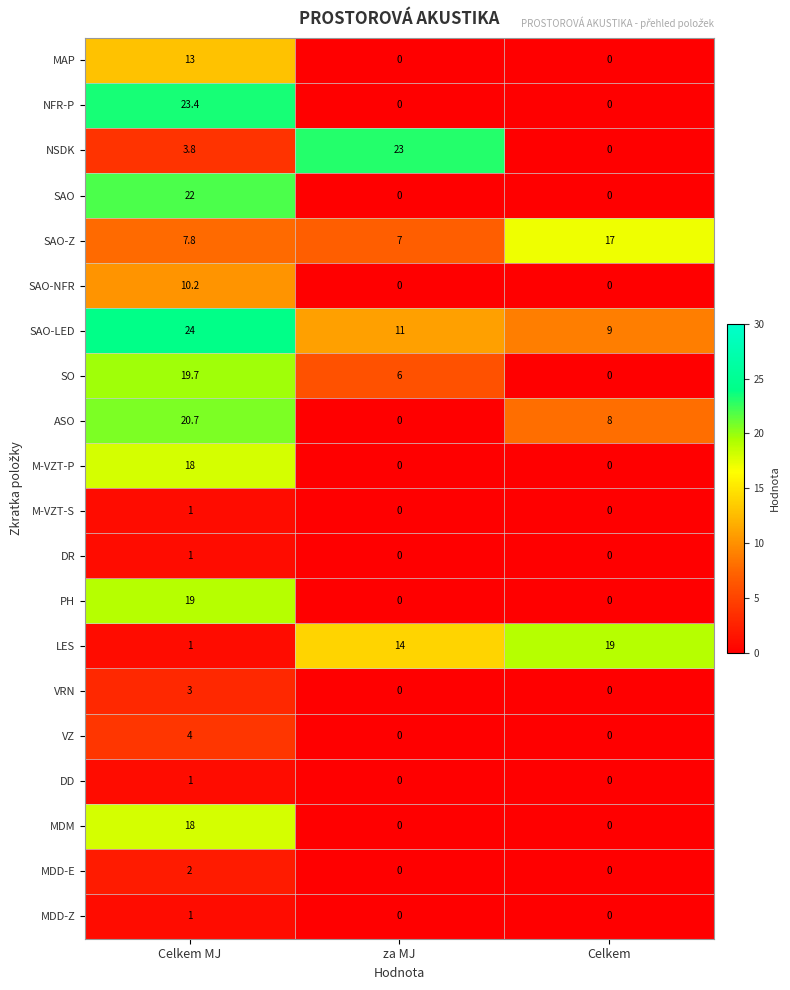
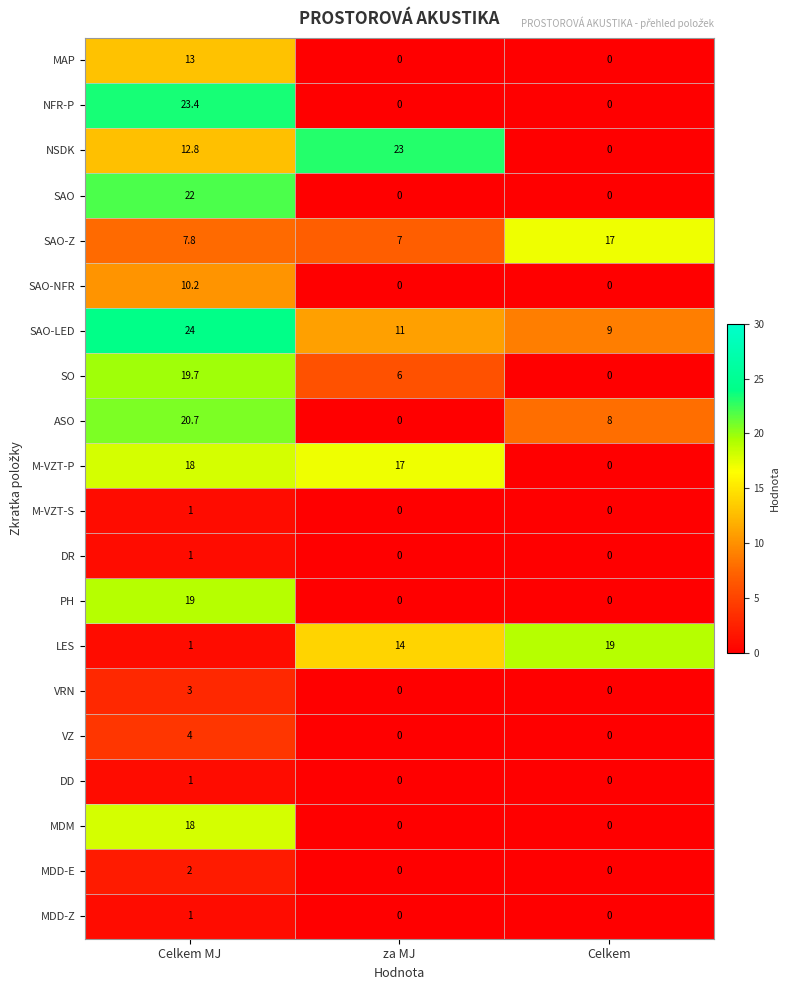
NSDK, Celkem MJ: 3.8 -> 12.8
M-VZT-P, za MJ: 0 -> 17
